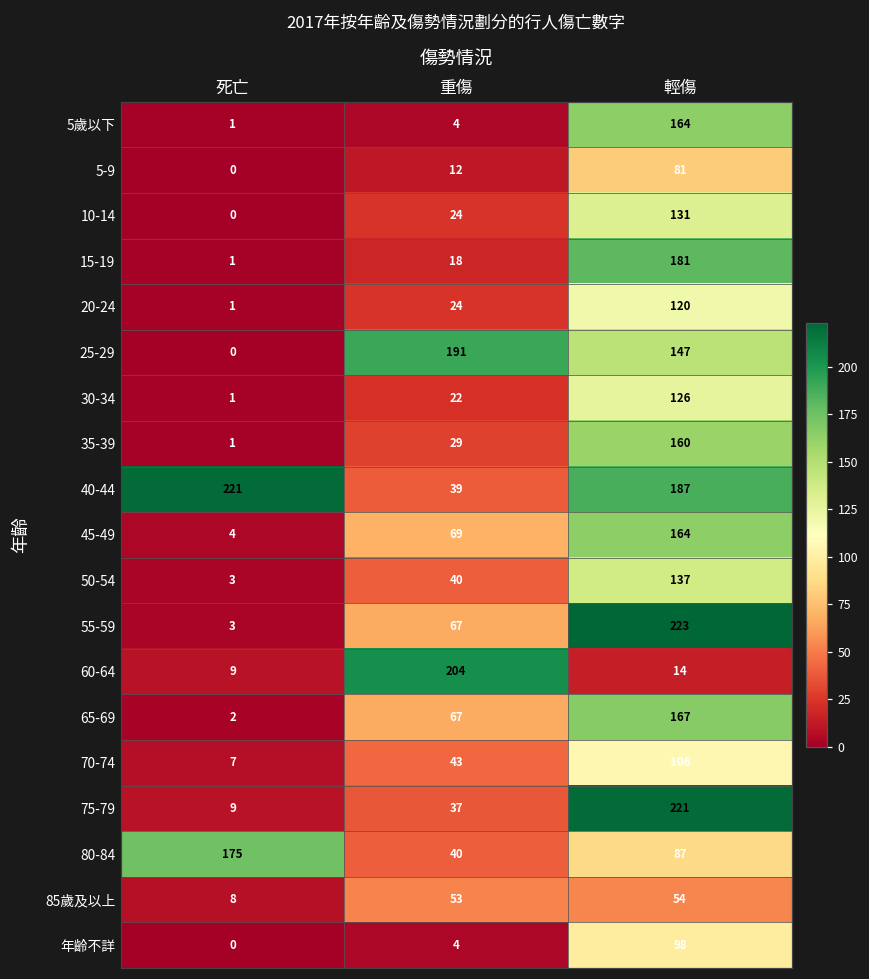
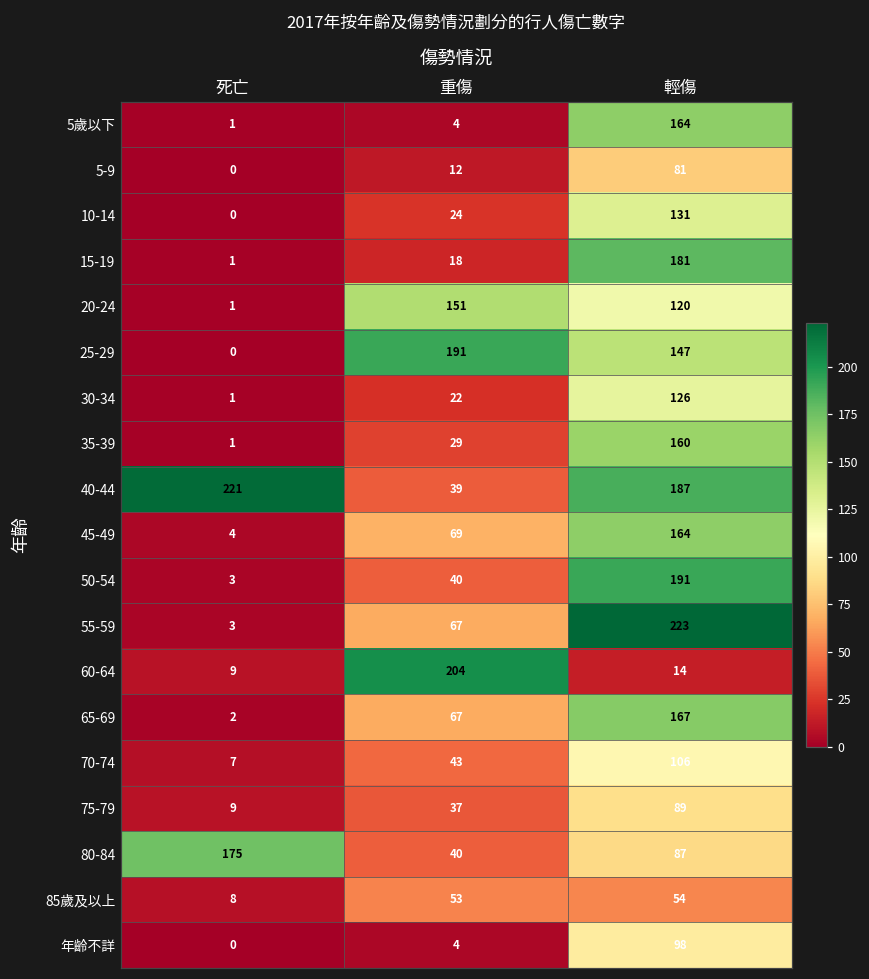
20-24, 重傷: 24 -> 151
50-54, 輕傷: 137 -> 191
75-79, 輕傷: 221 -> 89
